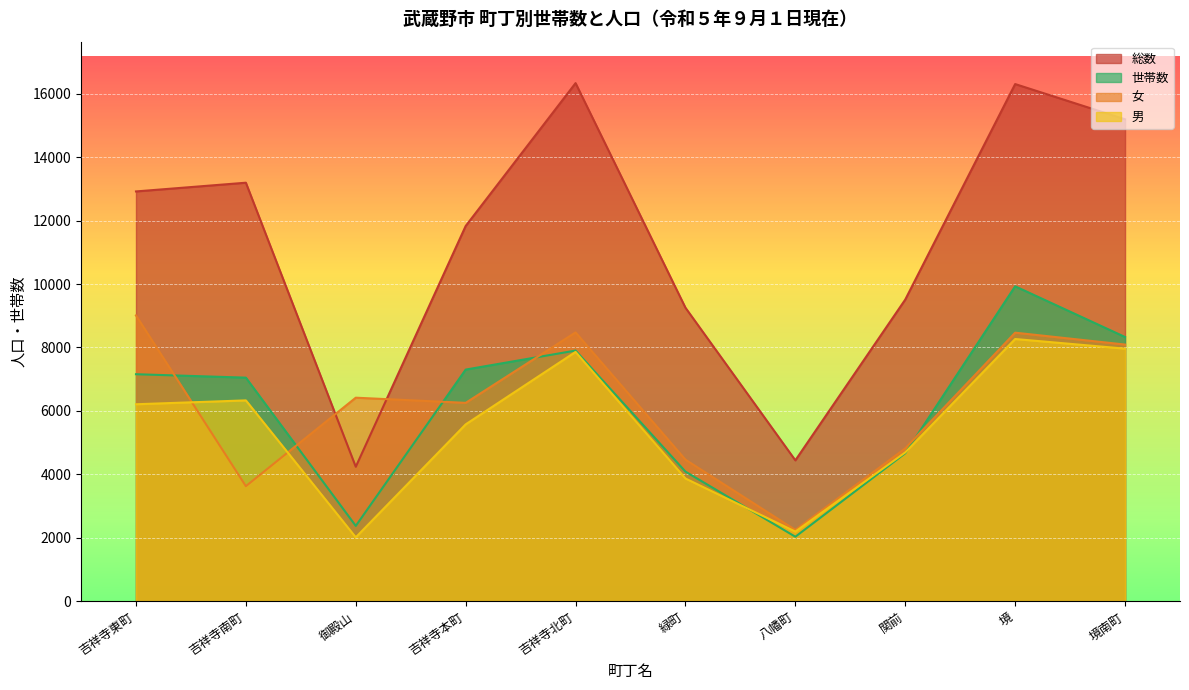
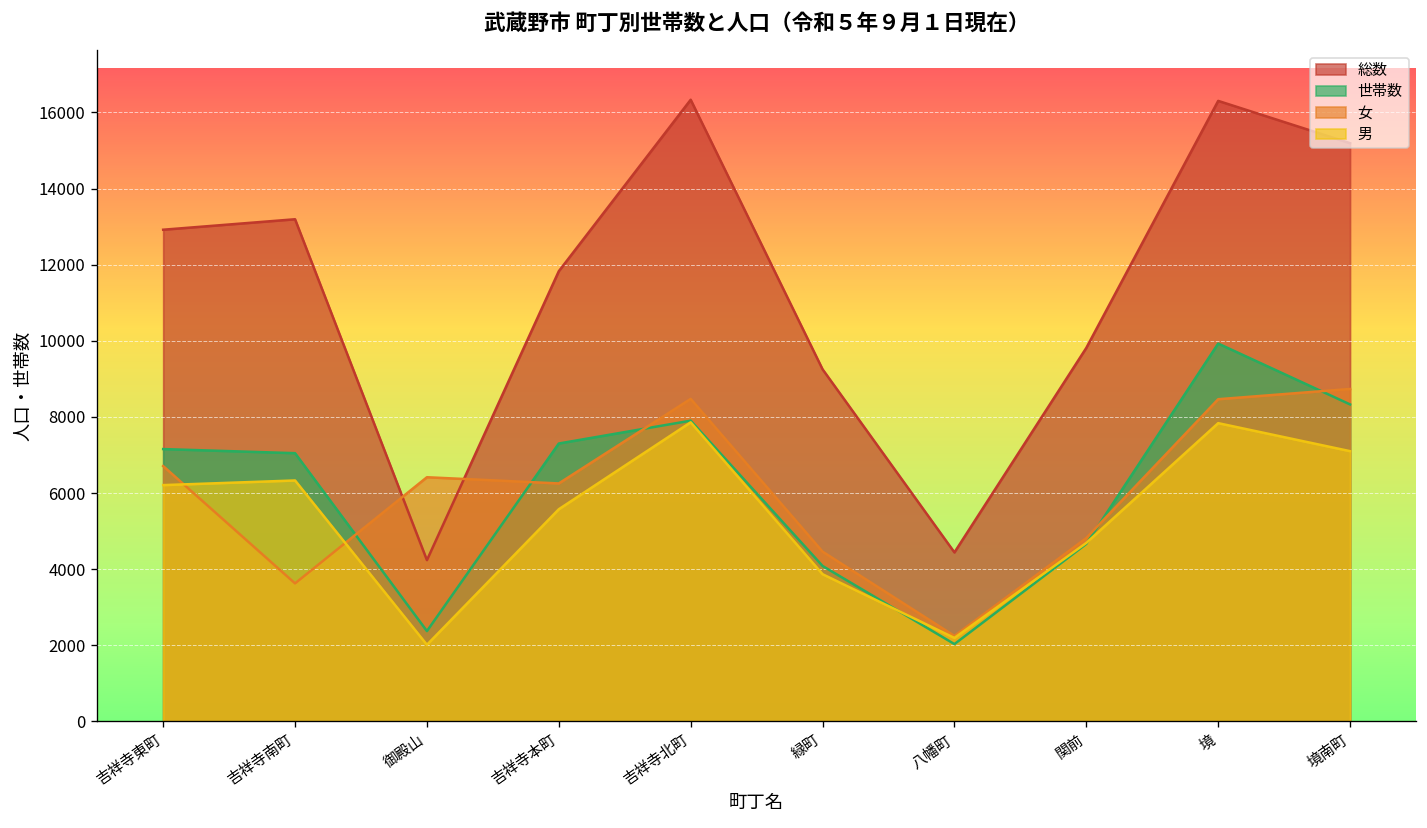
女, 吉祥寺東町: 9000 -> 6700
総数, 関前: 9500 -> 9800
男, 境: 8300 -> 7800
女, 境南町: 8100 -> 8700
男, 境南町: 8000 -> 7100
